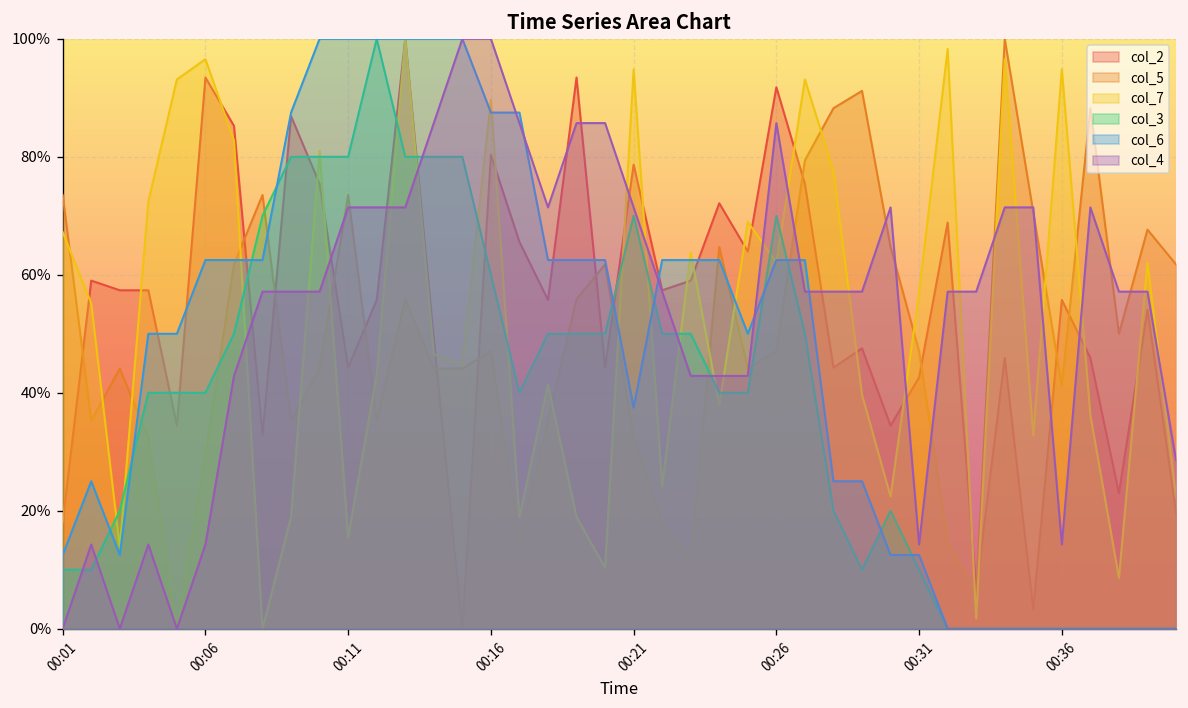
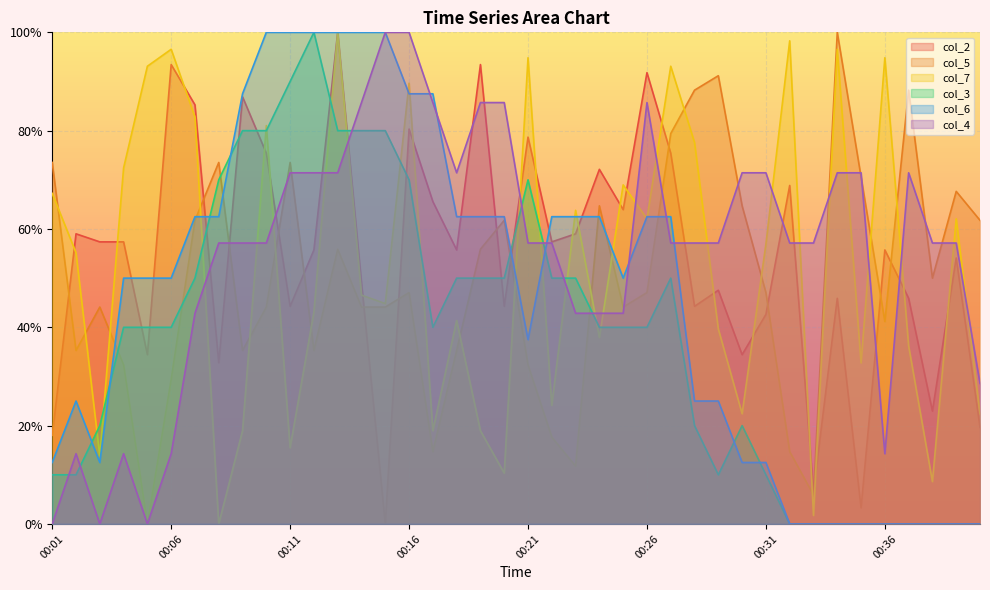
col_6, 00:06: 63% -> 50%
col_3, 00:11: 80% -> 90%
col_3, 00:16: 60% -> 70%
col_4, 00:21: 71% -> 57%
col_3, 00:26: 70% -> 40%
col_4, 00:31: 14% -> 71%
